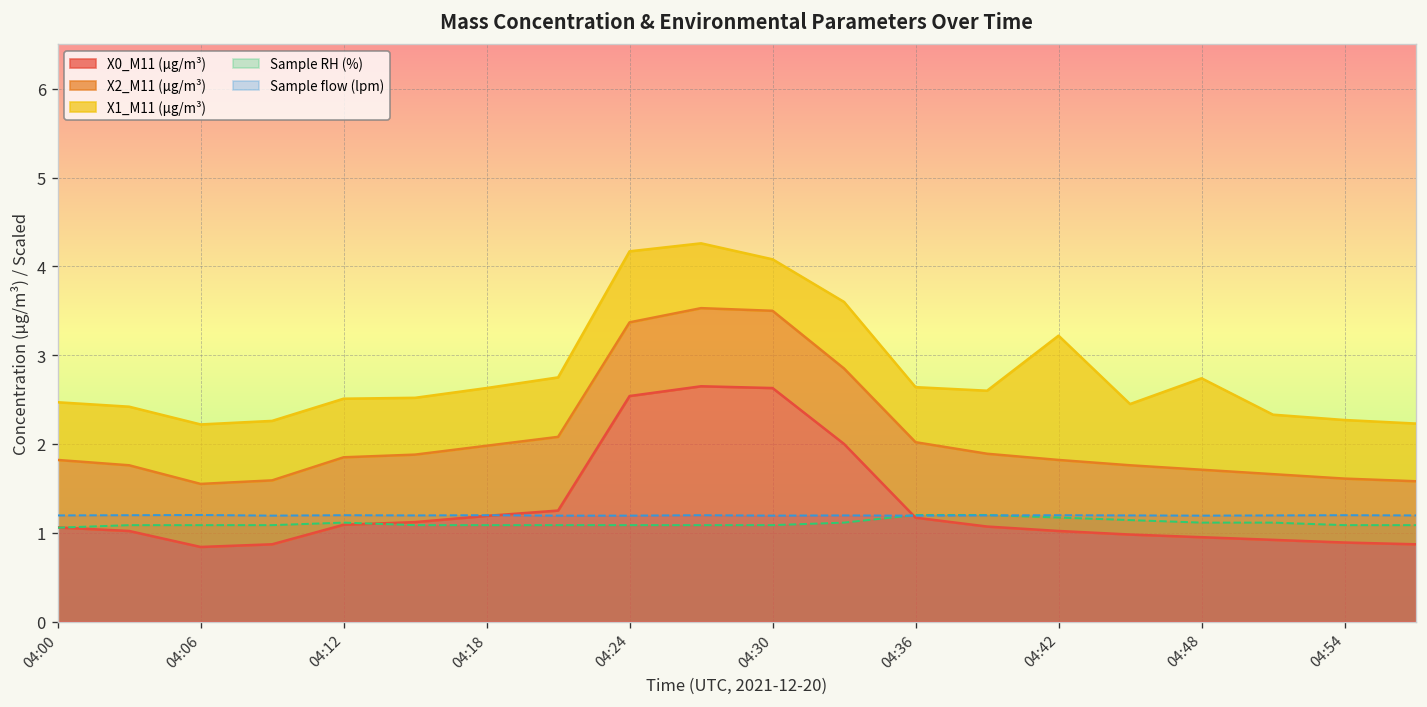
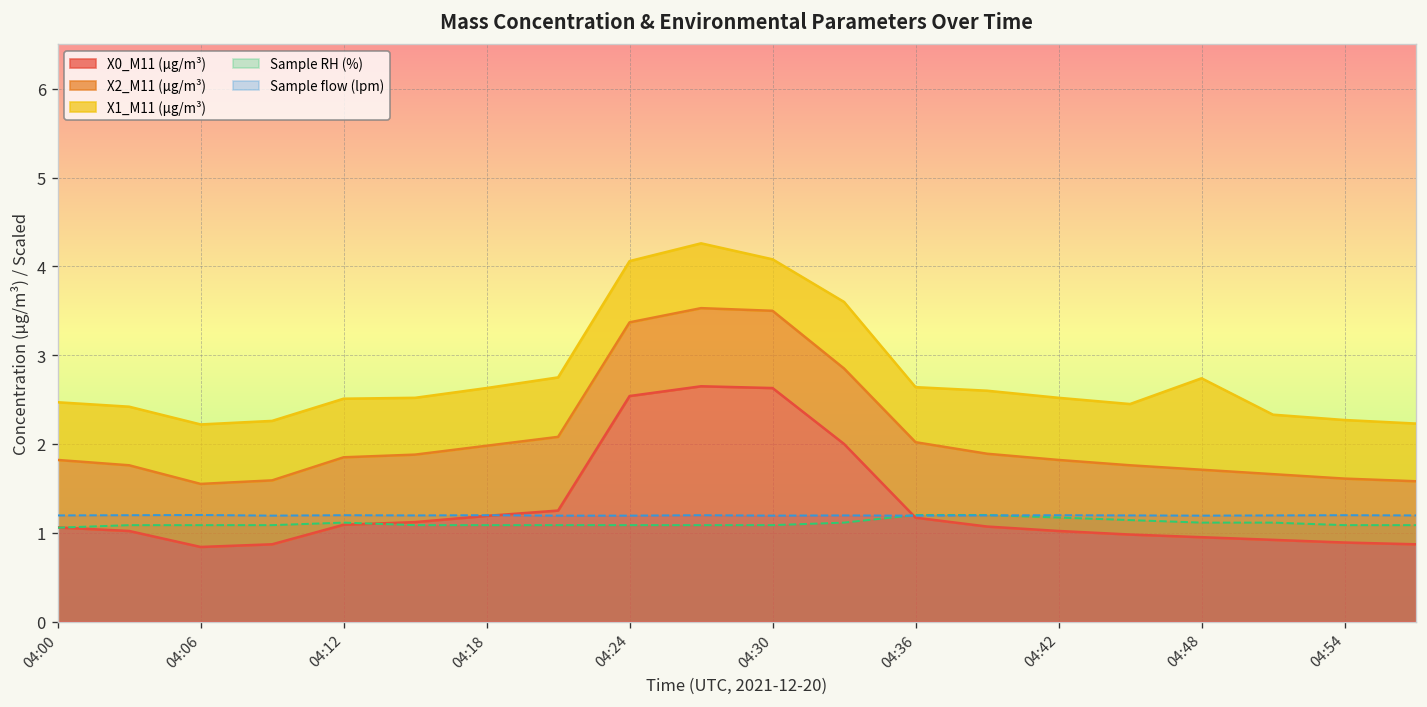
X1_M11 (μg/m³), 04:24: 0.8 -> 0.7
X1_M11 (μg/m³), 04:42: 1.4 -> 0.7
